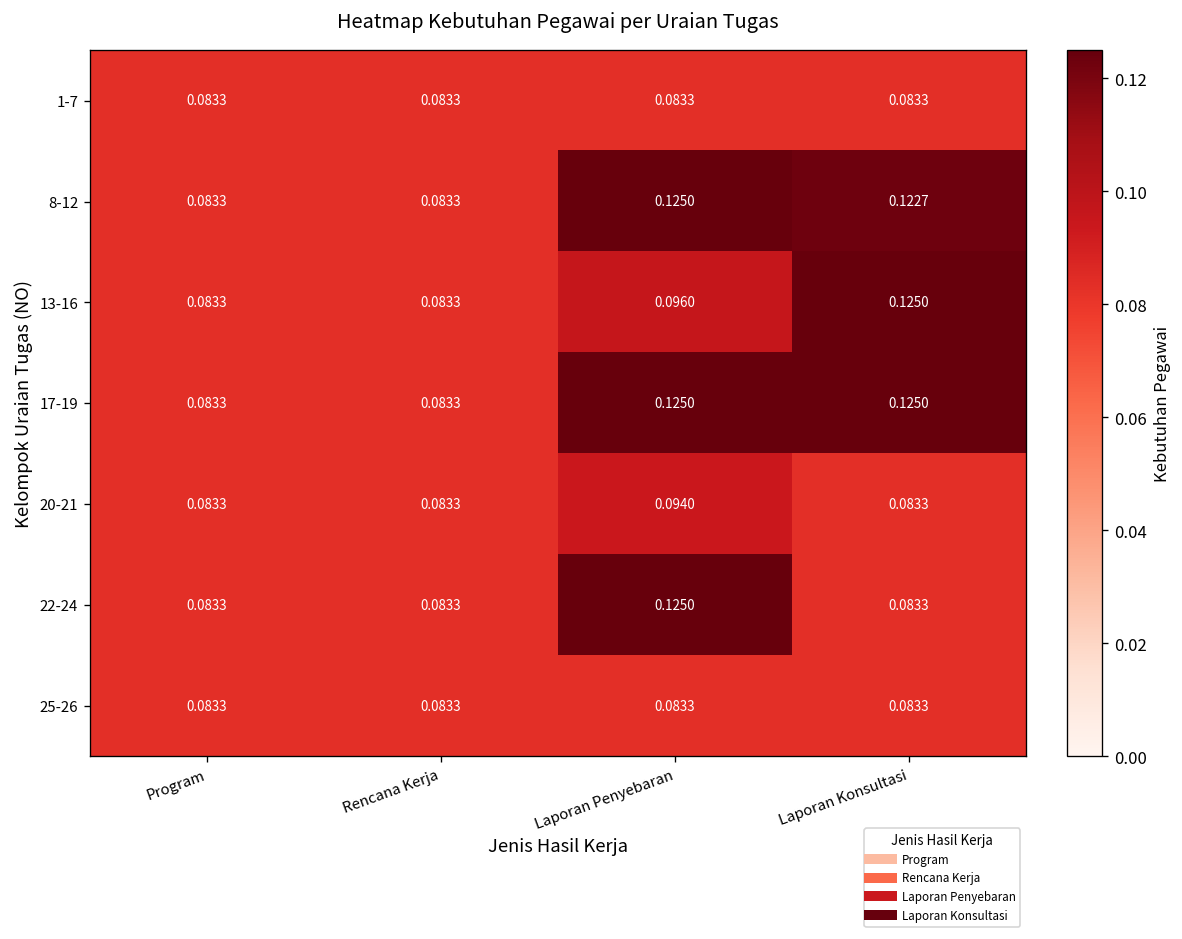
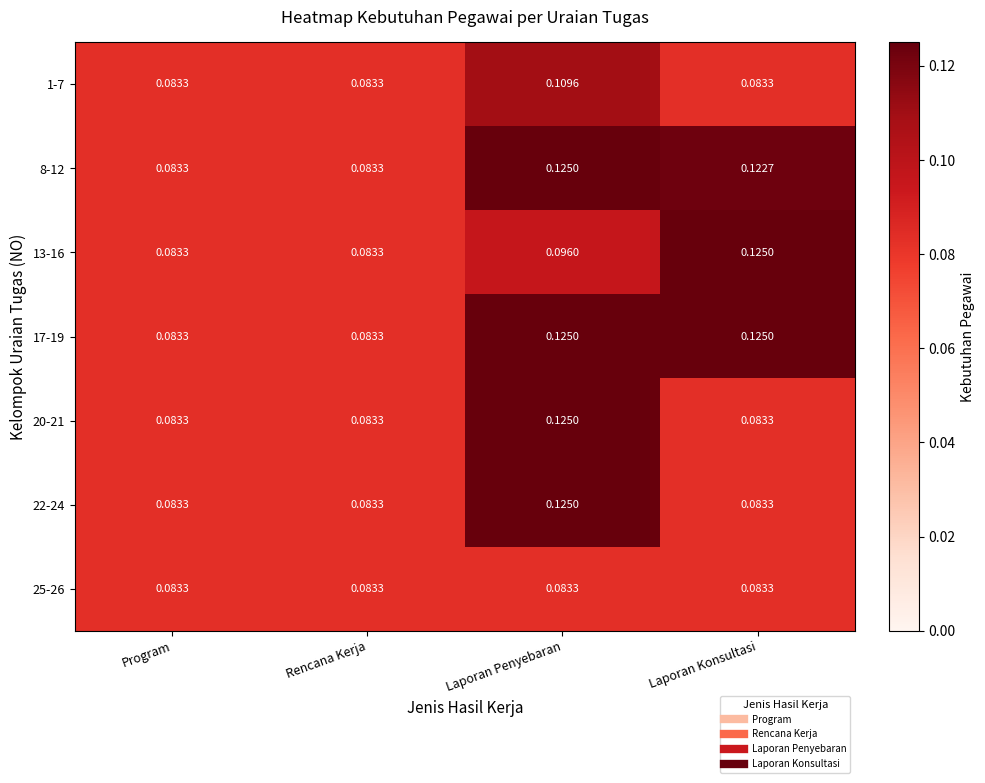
1-7, Laporan Penyebaran: 0.0833 -> 0.1096
20-21, Laporan Penyebaran: 0.0940 -> 0.1250
